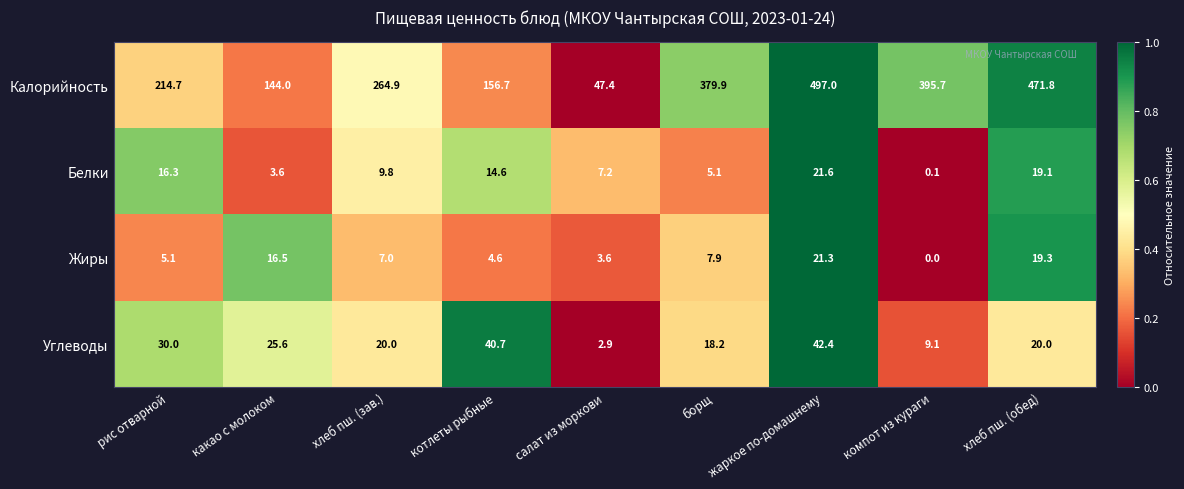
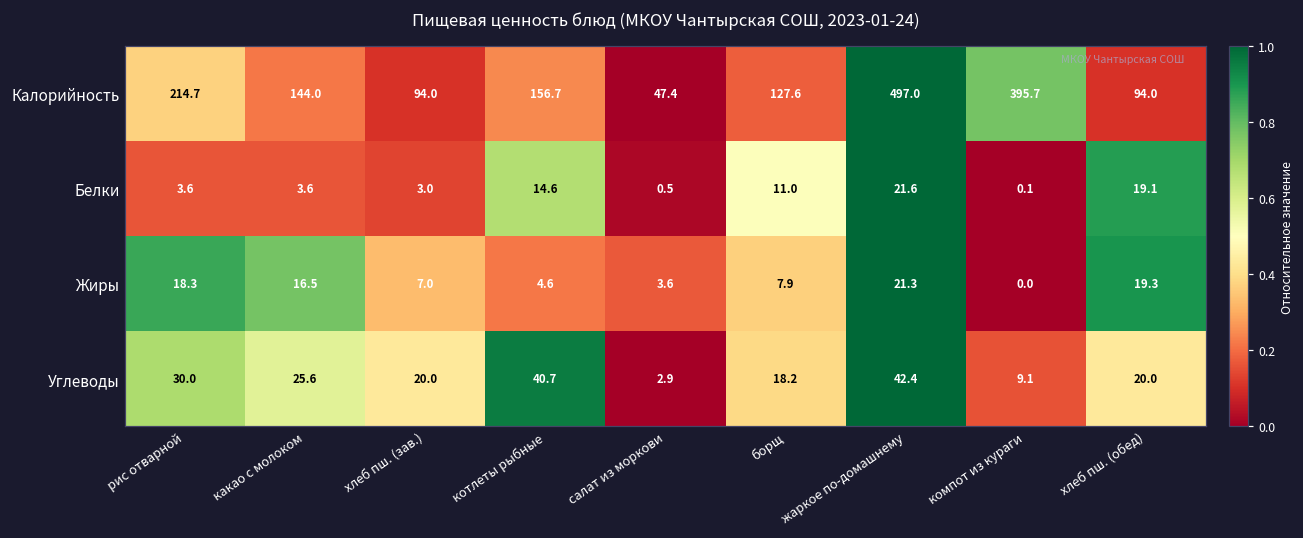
Калорийность, хлеб пш. (зав.): 264.9 -> 94.0
Калорийность, борщ: 379.9 -> 127.6
Калорийность, хлеб пш. (обед): 471.8 -> 94.0
Белки, рис отварной: 16.3 -> 3.6
Белки, хлеб пш. (зав.): 9.8 -> 3.0
Белки, салат из моркови: 7.2 -> 0.5
Белки, борщ: 5.1 -> 11.0
Жиры, рис отварной: 5.1 -> 18.3
